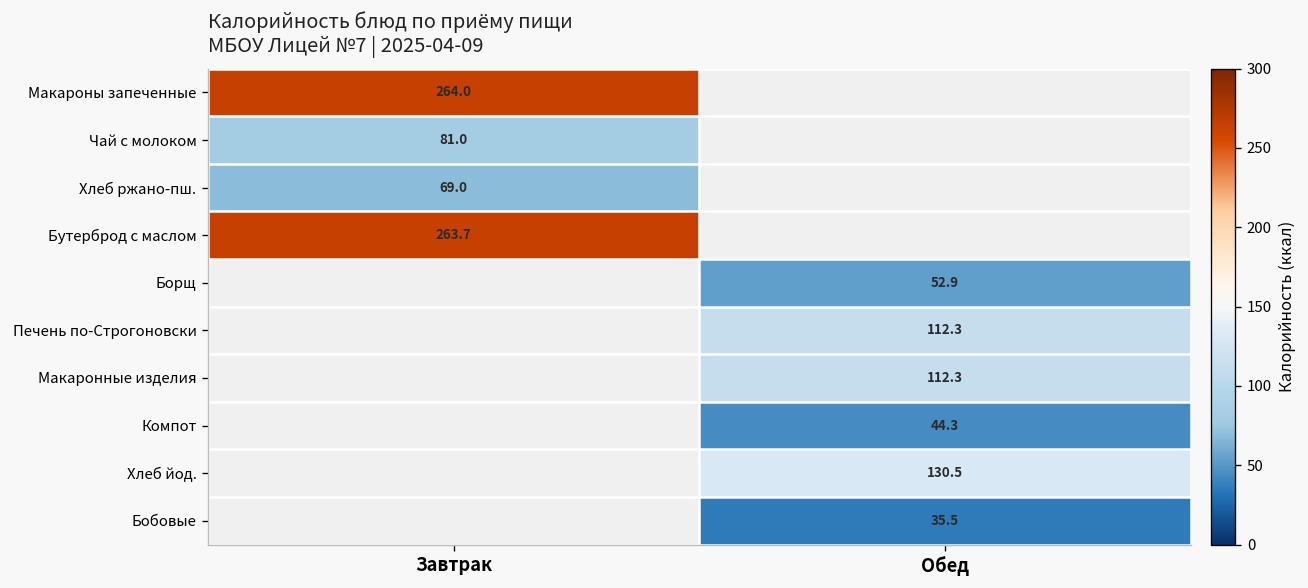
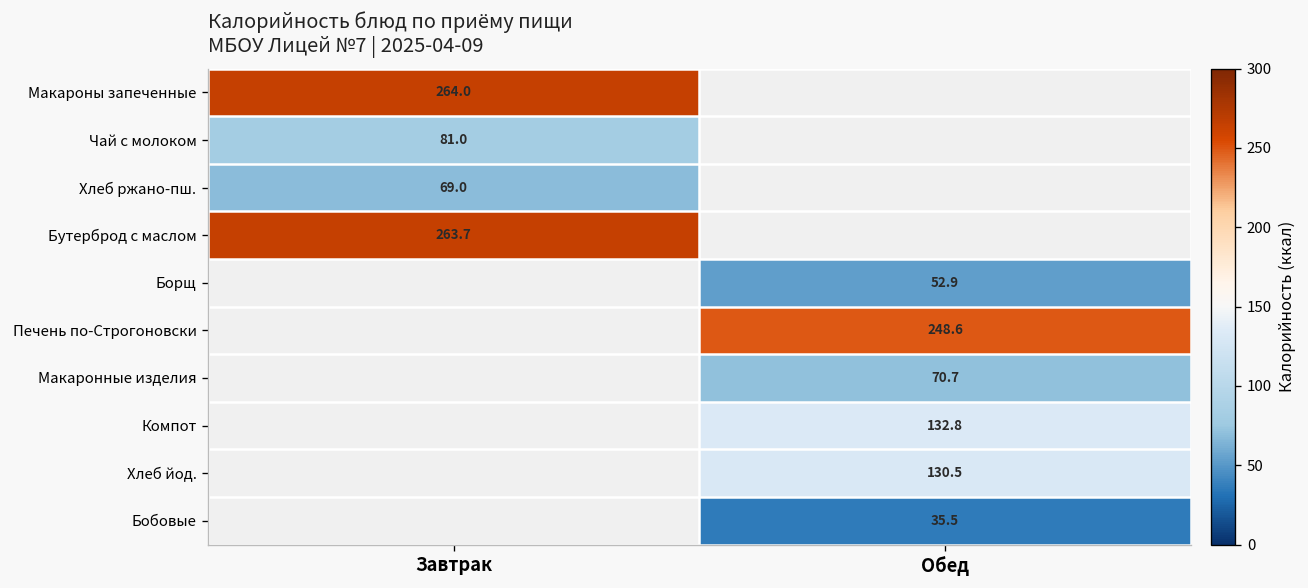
Печень по-Строгоновски, Обед: 112.3 -> 248.6
Макаронные изделия, Обед: 112.3 -> 70.7
Компот, Обед: 44.3 -> 132.8
